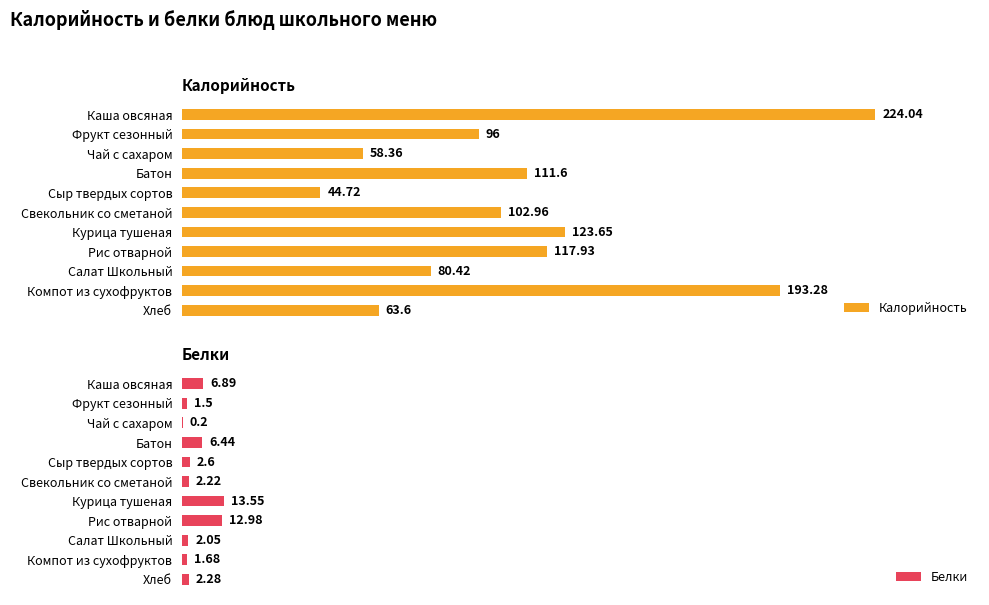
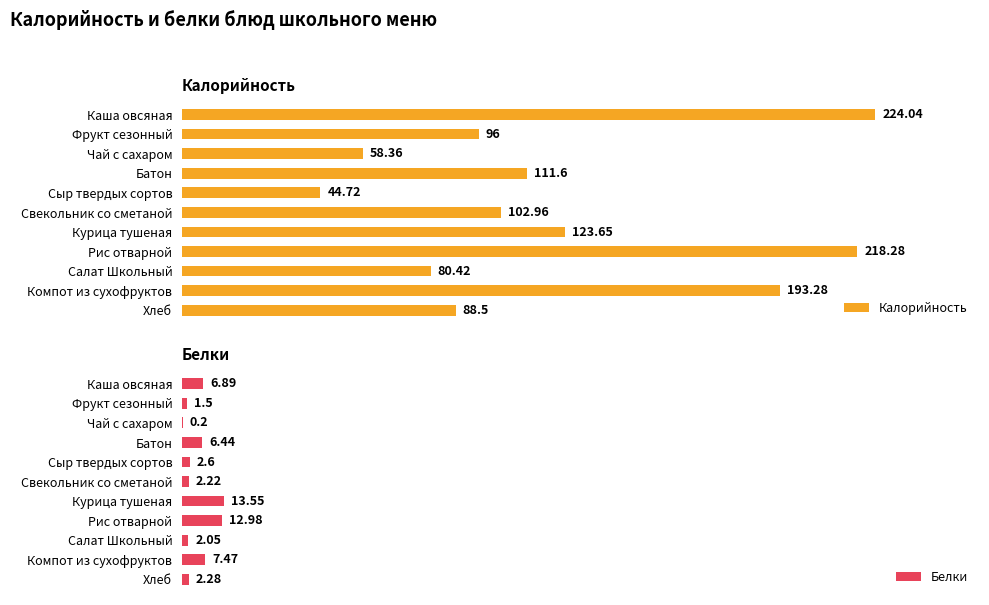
Калорийность, Рис отварной: 117.93 -> 218.28
Калорийность, Хлеб: 63.6 -> 88.5
Белки, Компот из сухофруктов: 1.68 -> 7.47
